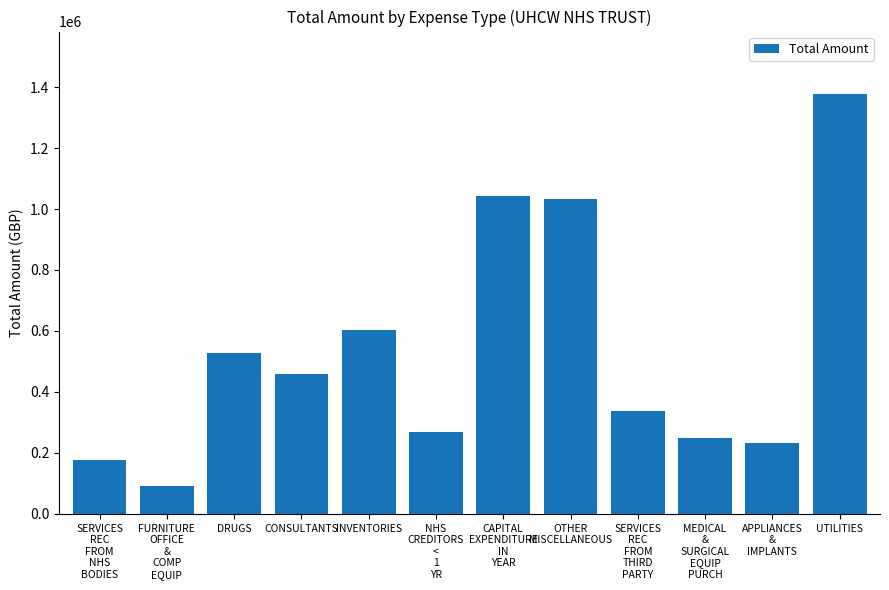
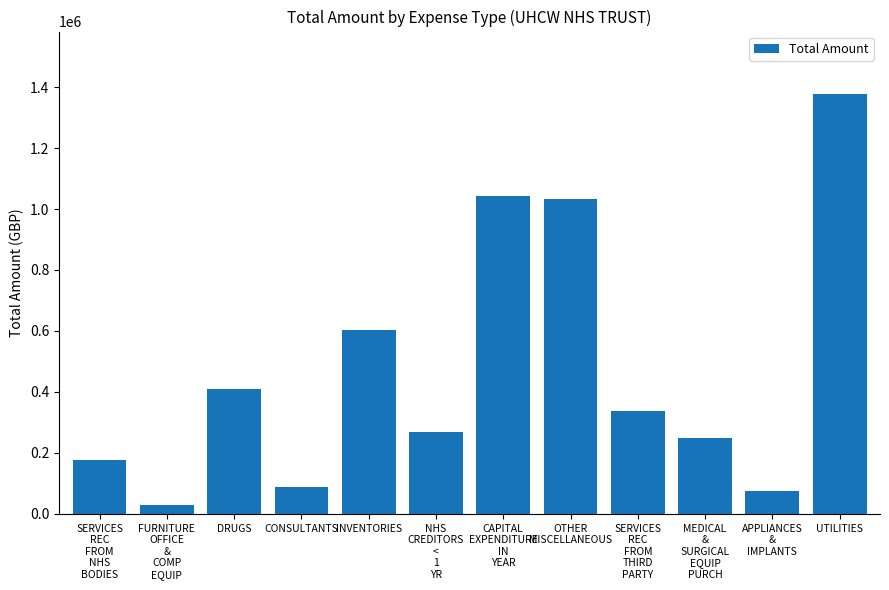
FURNITURE OFFICE & COMP EQUIP: 90000 -> 30000
DRUGS: 530000 -> 410000
CONSULTANTS: 460000 -> 90000
APPLIANCES & IMPLANTS: 230000 -> 70000
